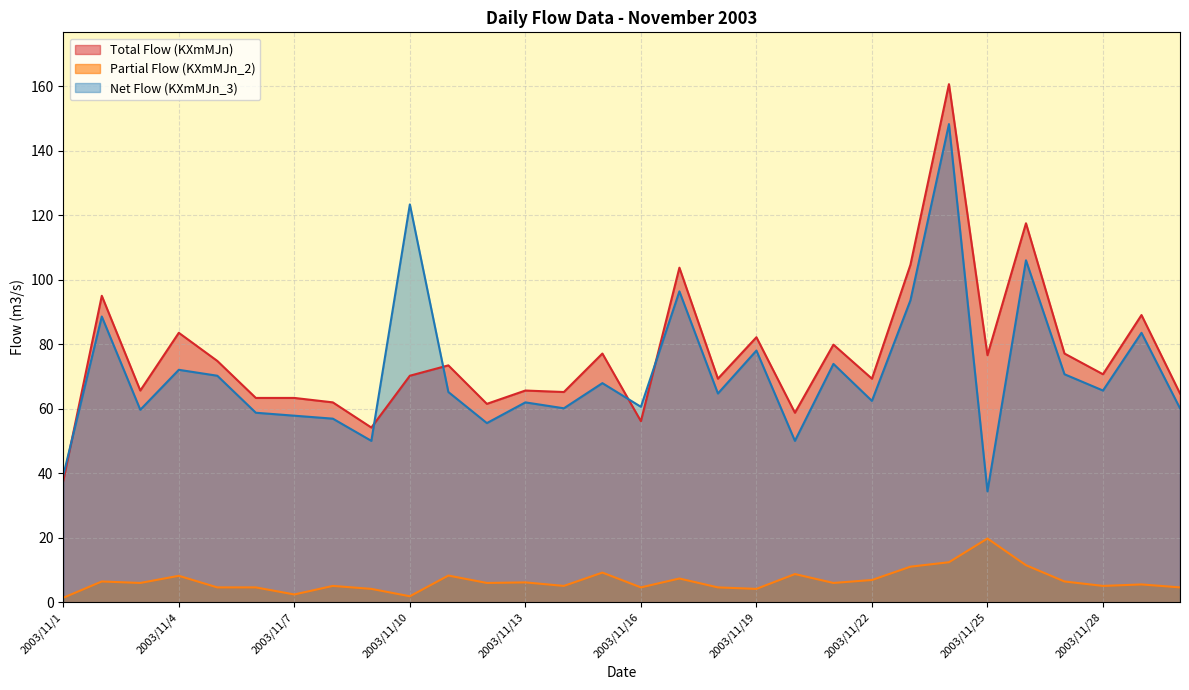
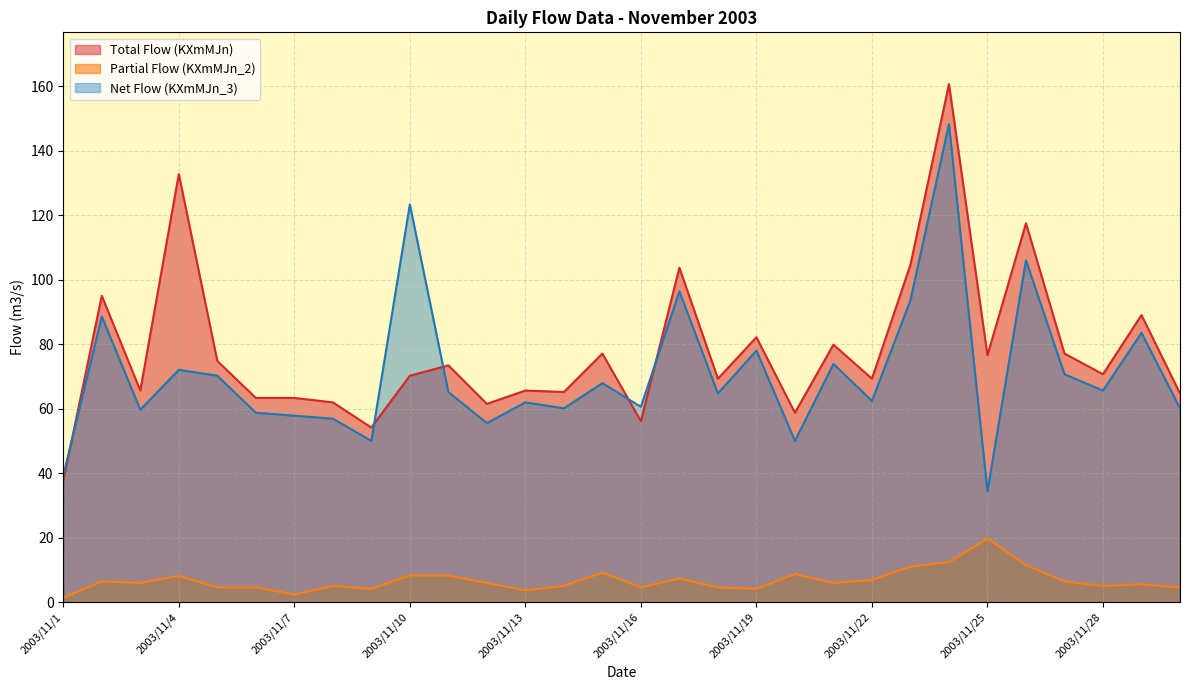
Total Flow (KXmMJn), 2003/11/4: 84 -> 133
Partial Flow (KXmMJn_2), 2003/11/10: 2 -> 8
Partial Flow (KXmMJn_2), 2003/11/13: 6 -> 4
